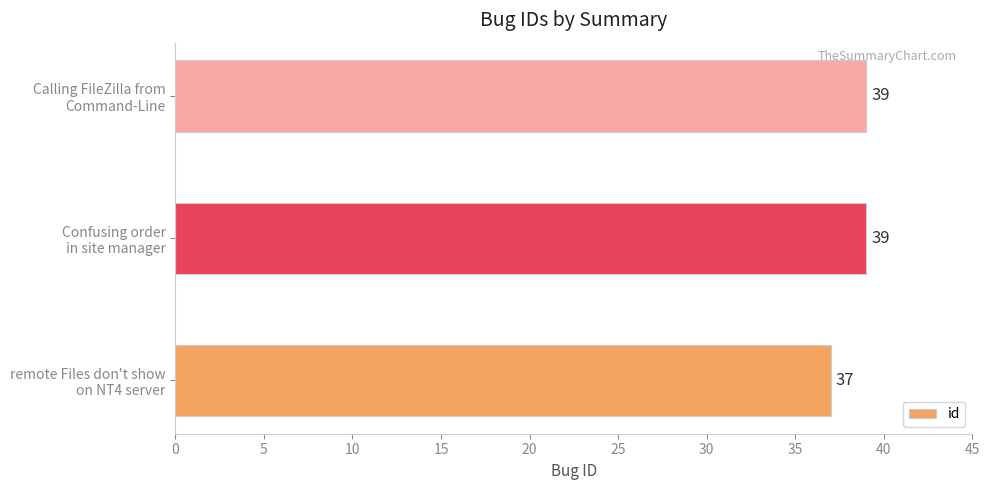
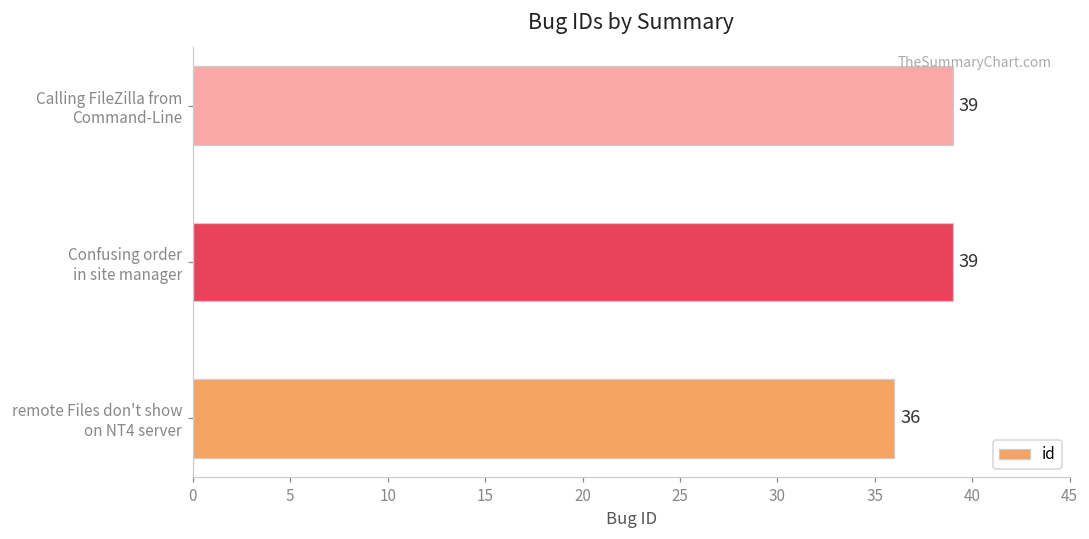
remote Files don't show on NT4 server: 37 -> 36
